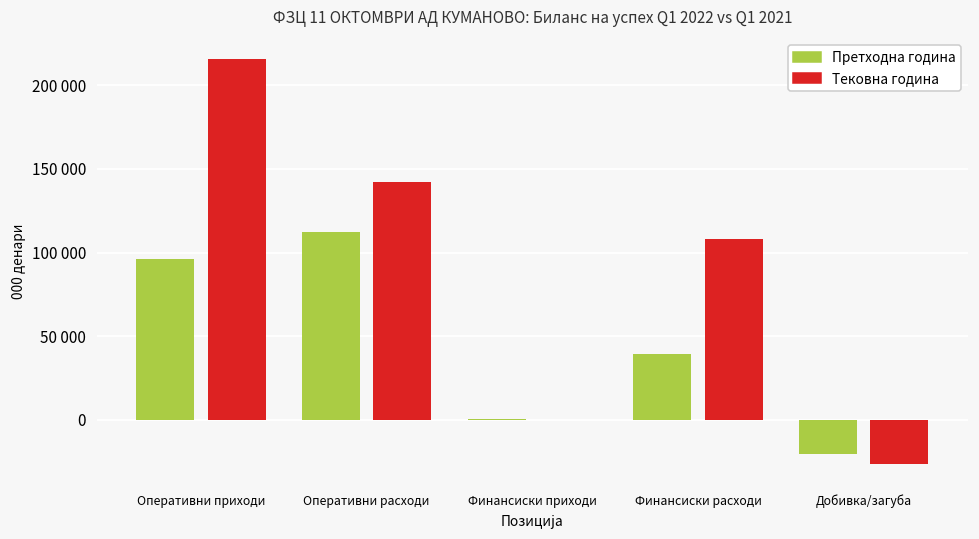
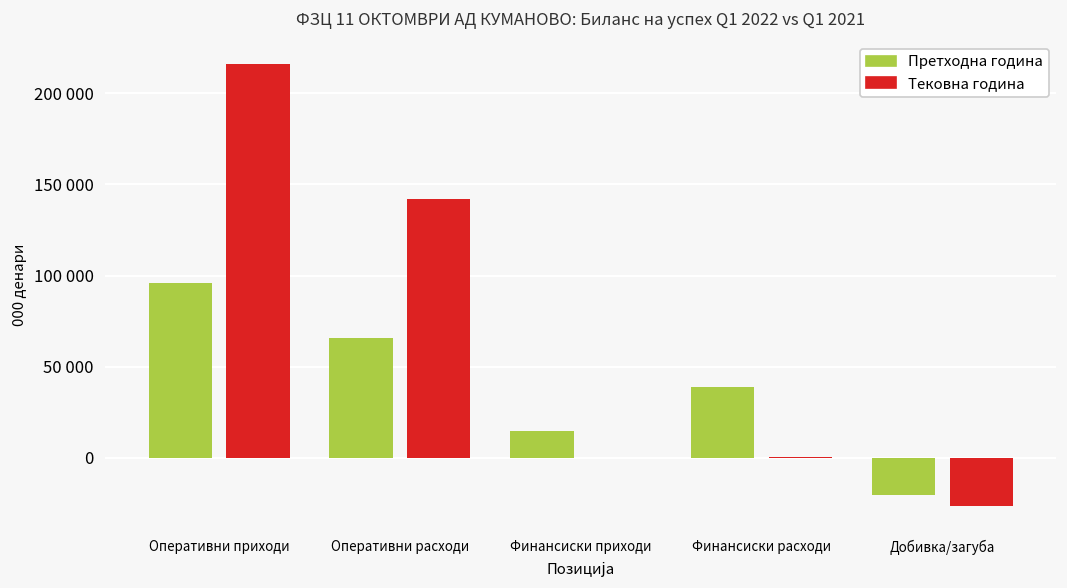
Претходна година, Оперативни расходи: 113000 -> 66000
Претходна година, Финансиски приходи: 0 -> 15000
Тековна година, Финансиски расходи: 108000 -> 1000
